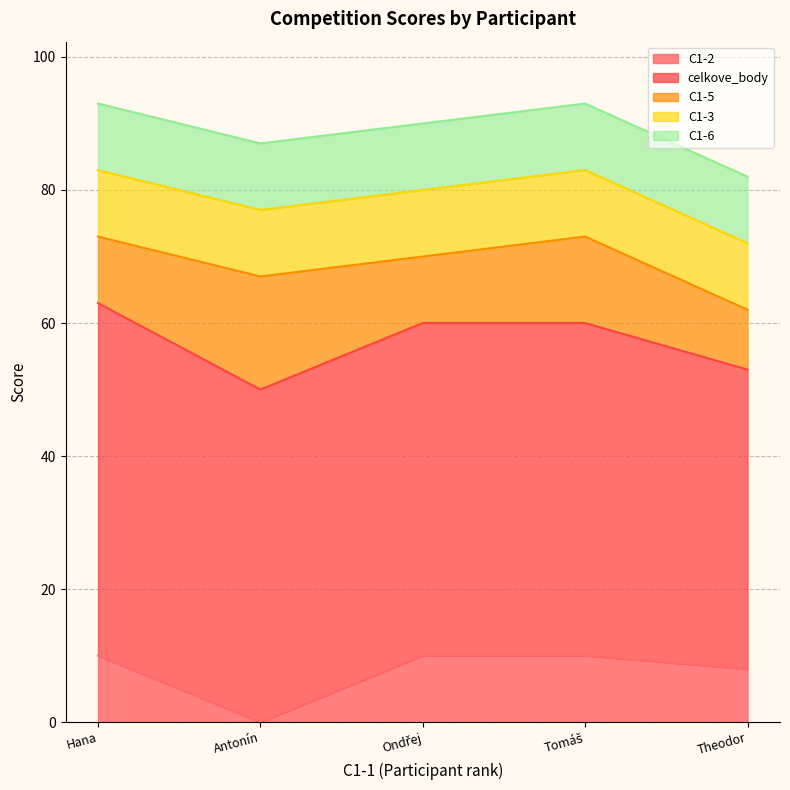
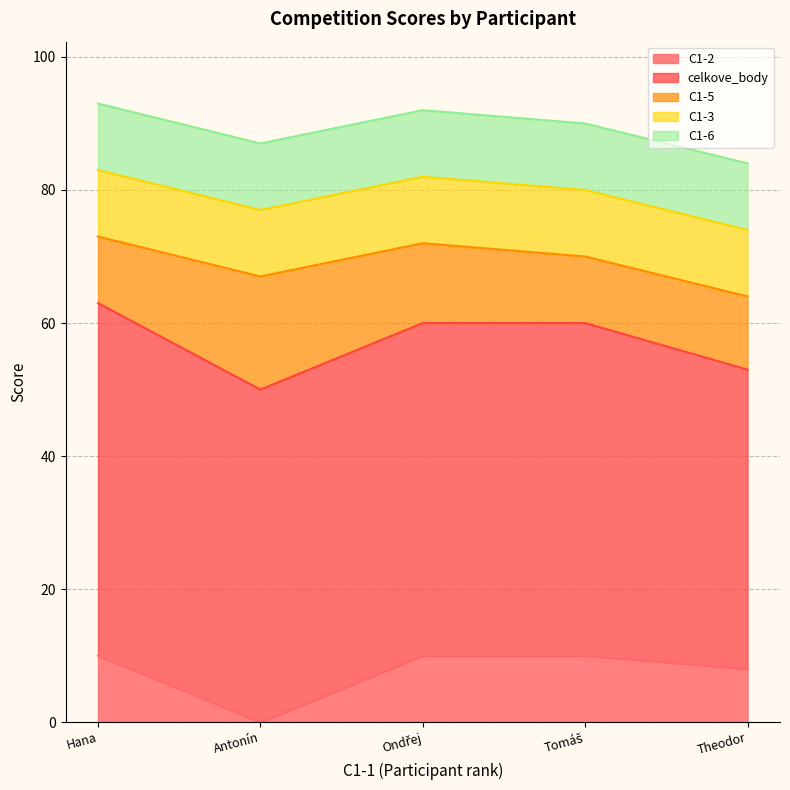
C1-5, Ondřej: 10 -> 12
C1-5, Tomáš: 13 -> 10
C1-5, Theodor: 9 -> 11
